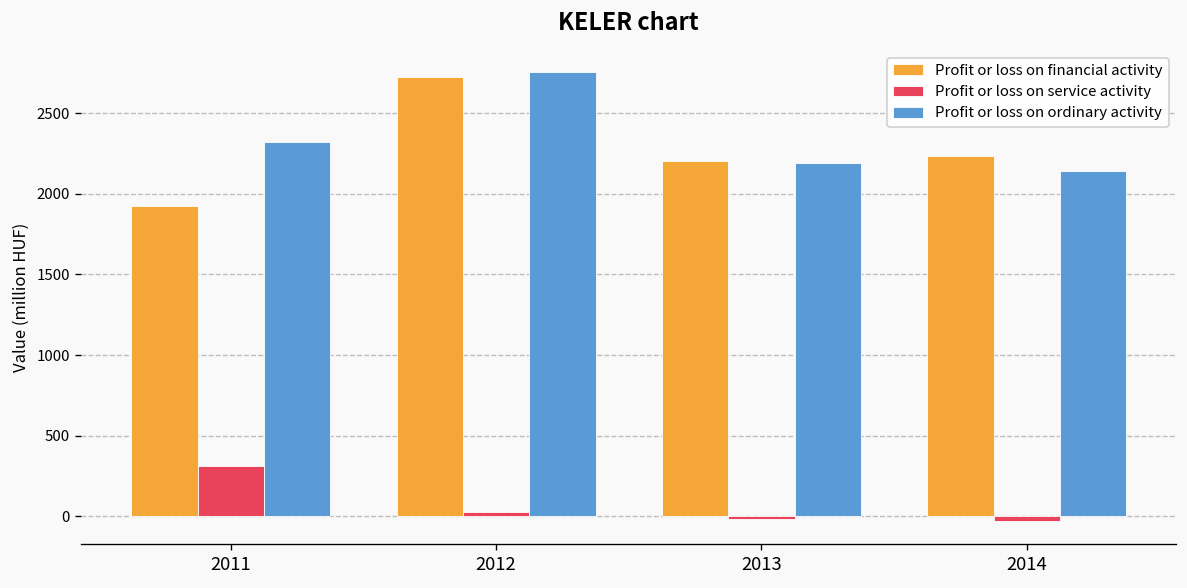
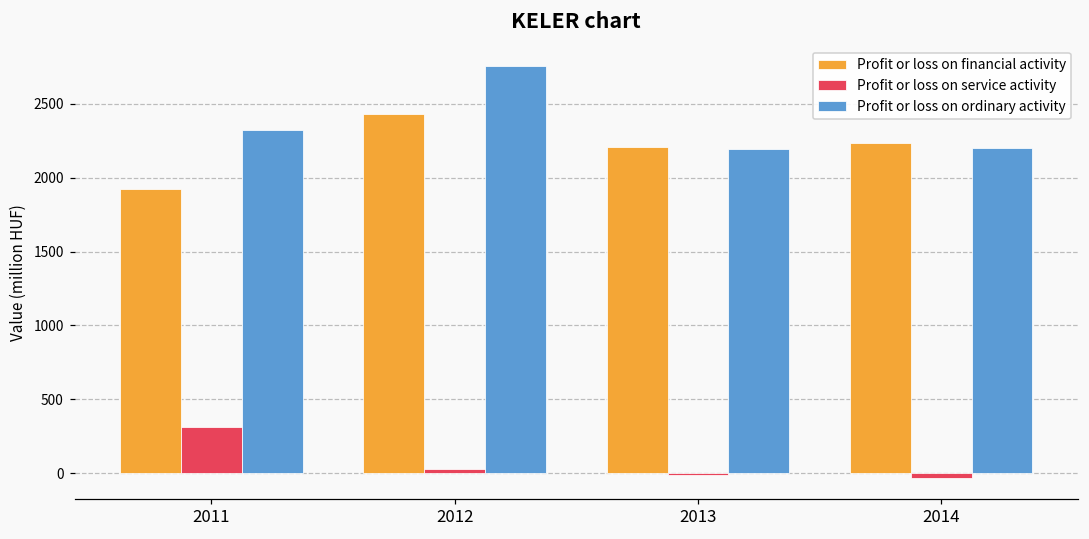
Profit or loss on financial activity, 2012: 2730 -> 2430
Profit or loss on ordinary activity, 2014: 2140 -> 2200
